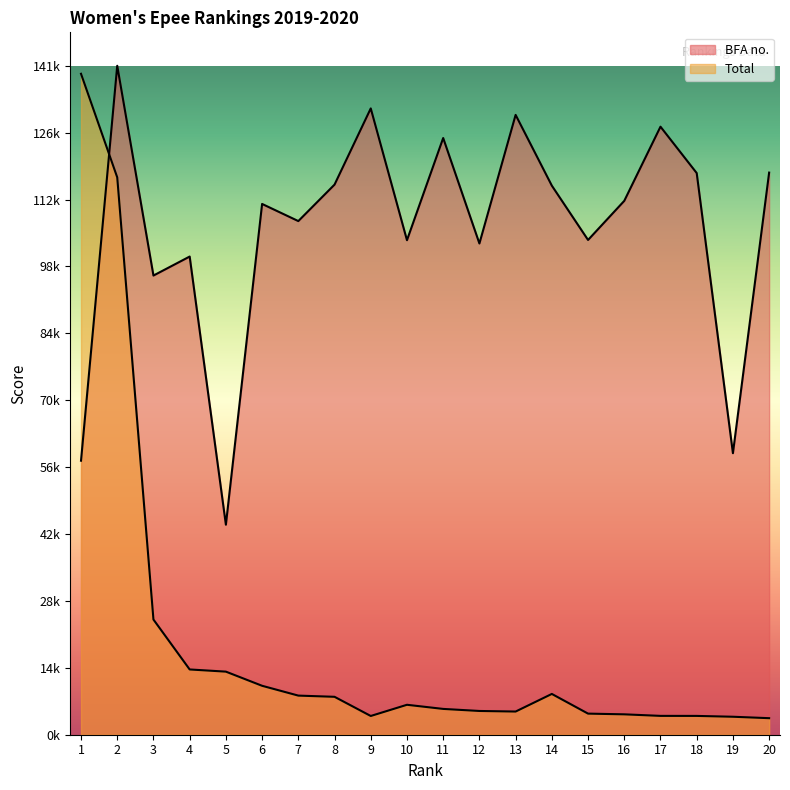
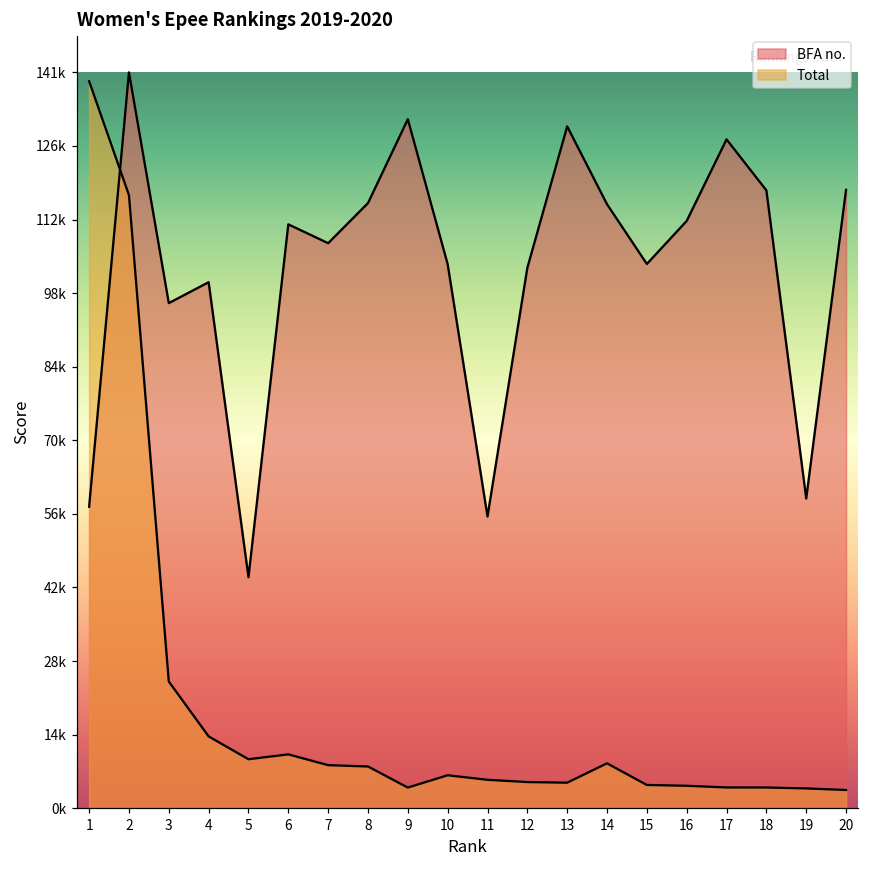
Total, 5: 13000 -> 9000
BFA no., 11: 125000 -> 56000
